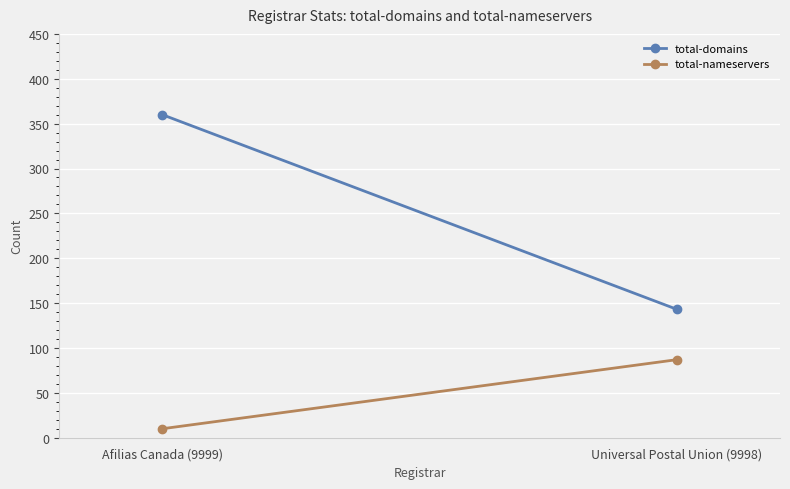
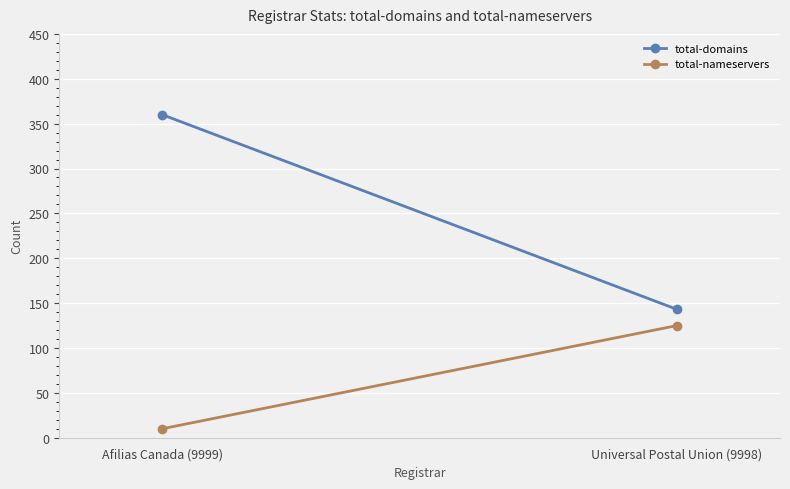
total-nameservers, Universal Postal Union (9998): 90 -> 130
